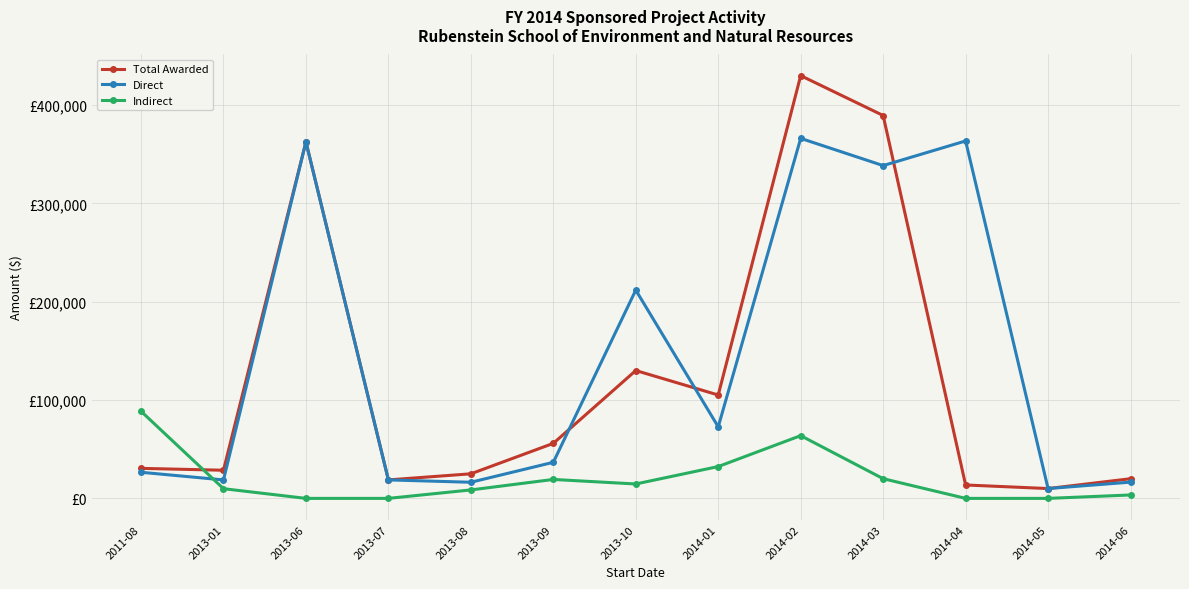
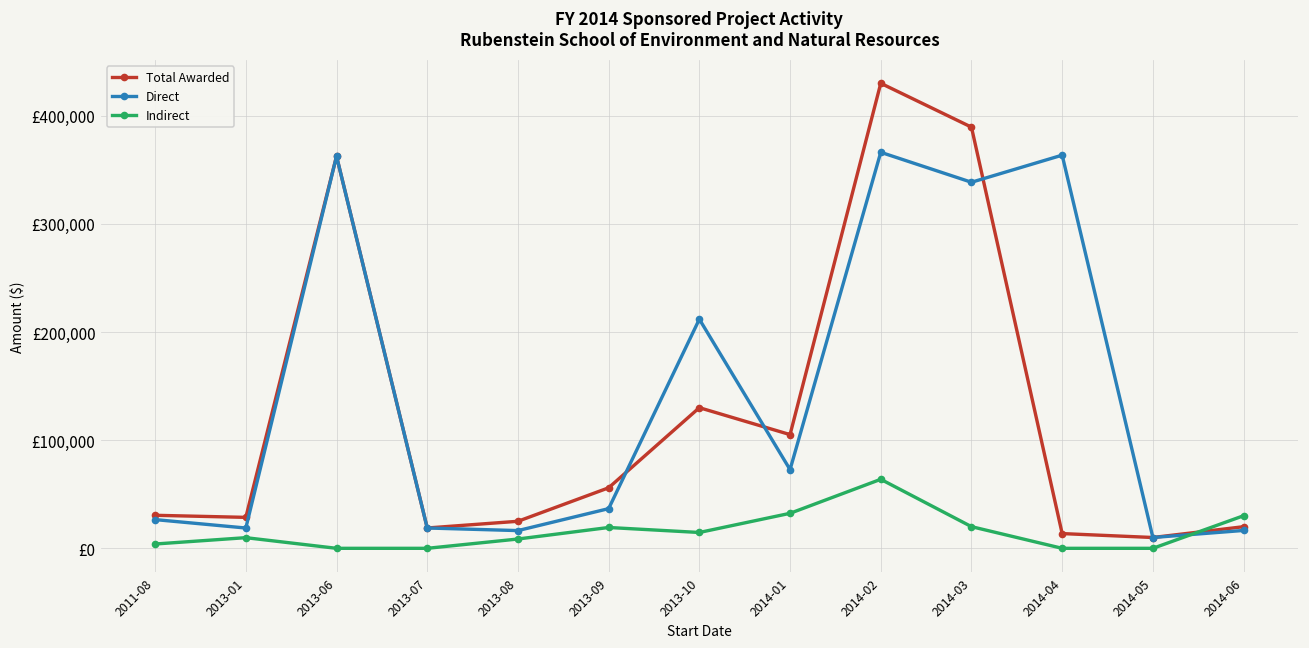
Indirect, 2011-08: £90,000 -> £0
Indirect, 2014-06: £0 -> £30,000
